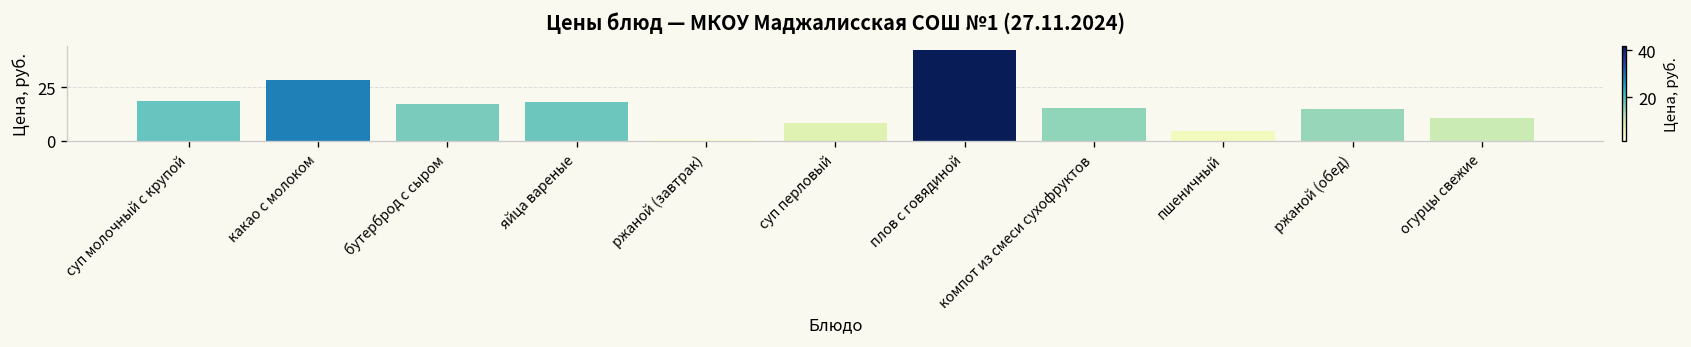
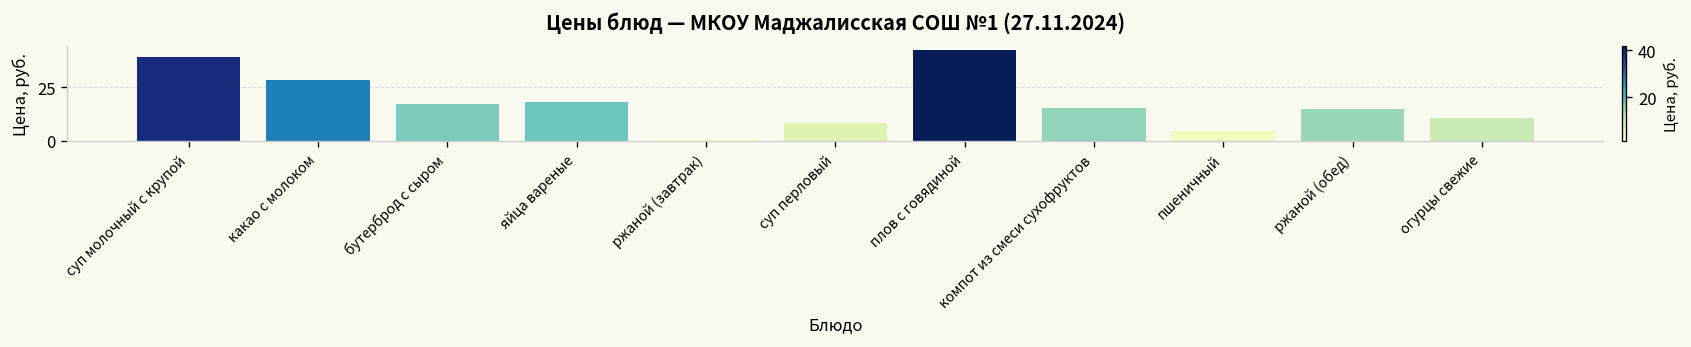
суп молочный с крупой: 19 -> 39
